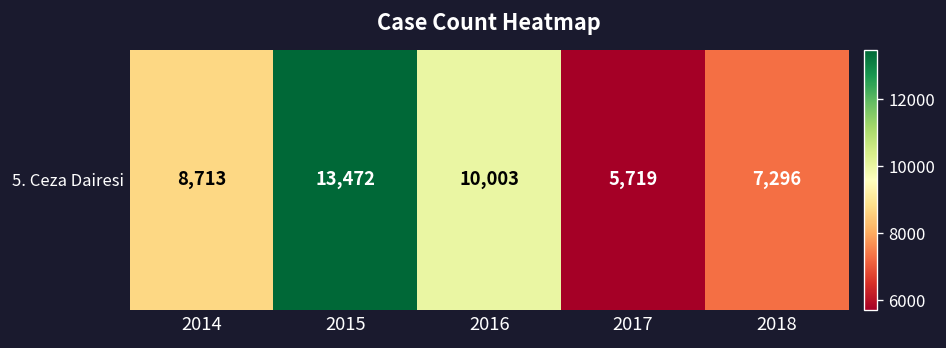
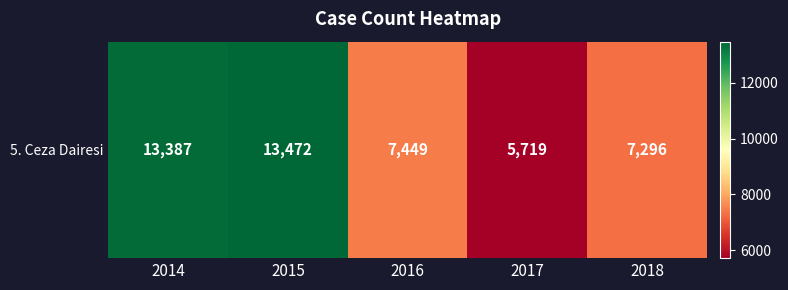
5. Ceza Dairesi, 2014: 8,713 -> 13,387
5. Ceza Dairesi, 2016: 10,003 -> 7,449
